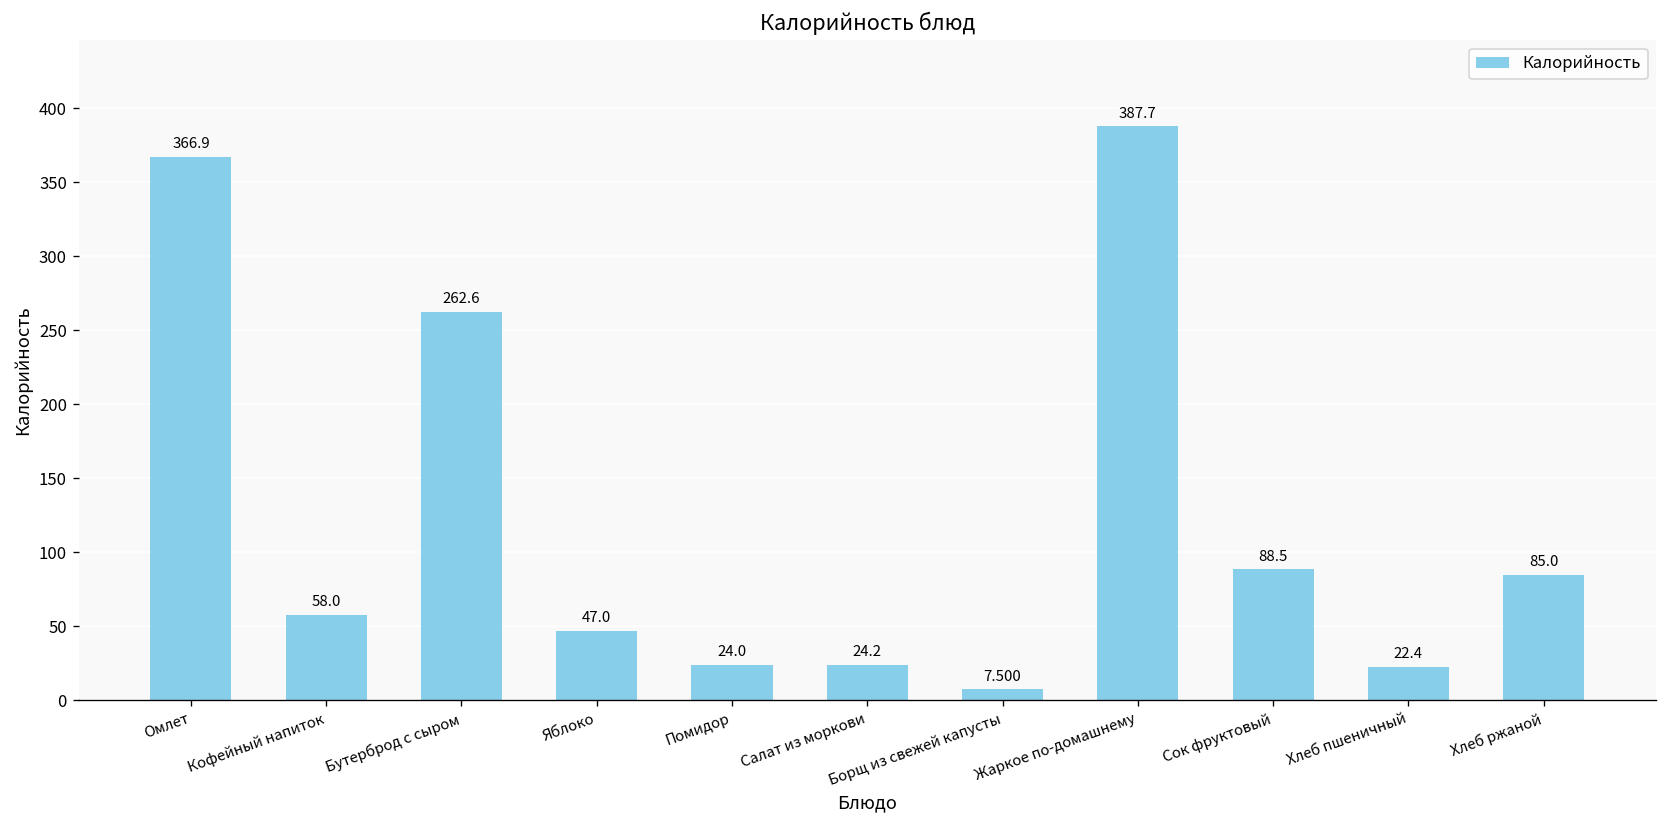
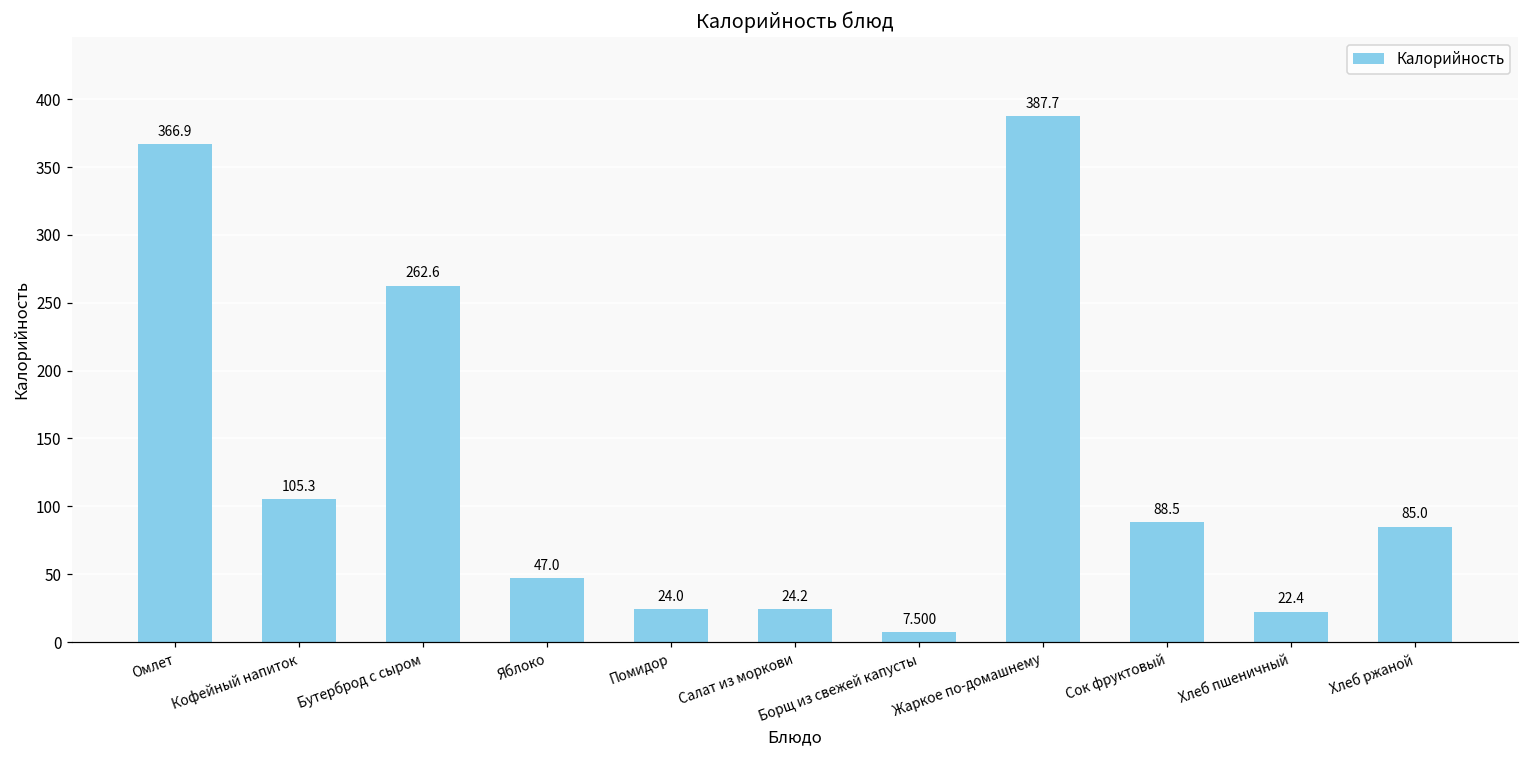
Кофейный напиток: 58.0 -> 105.3
